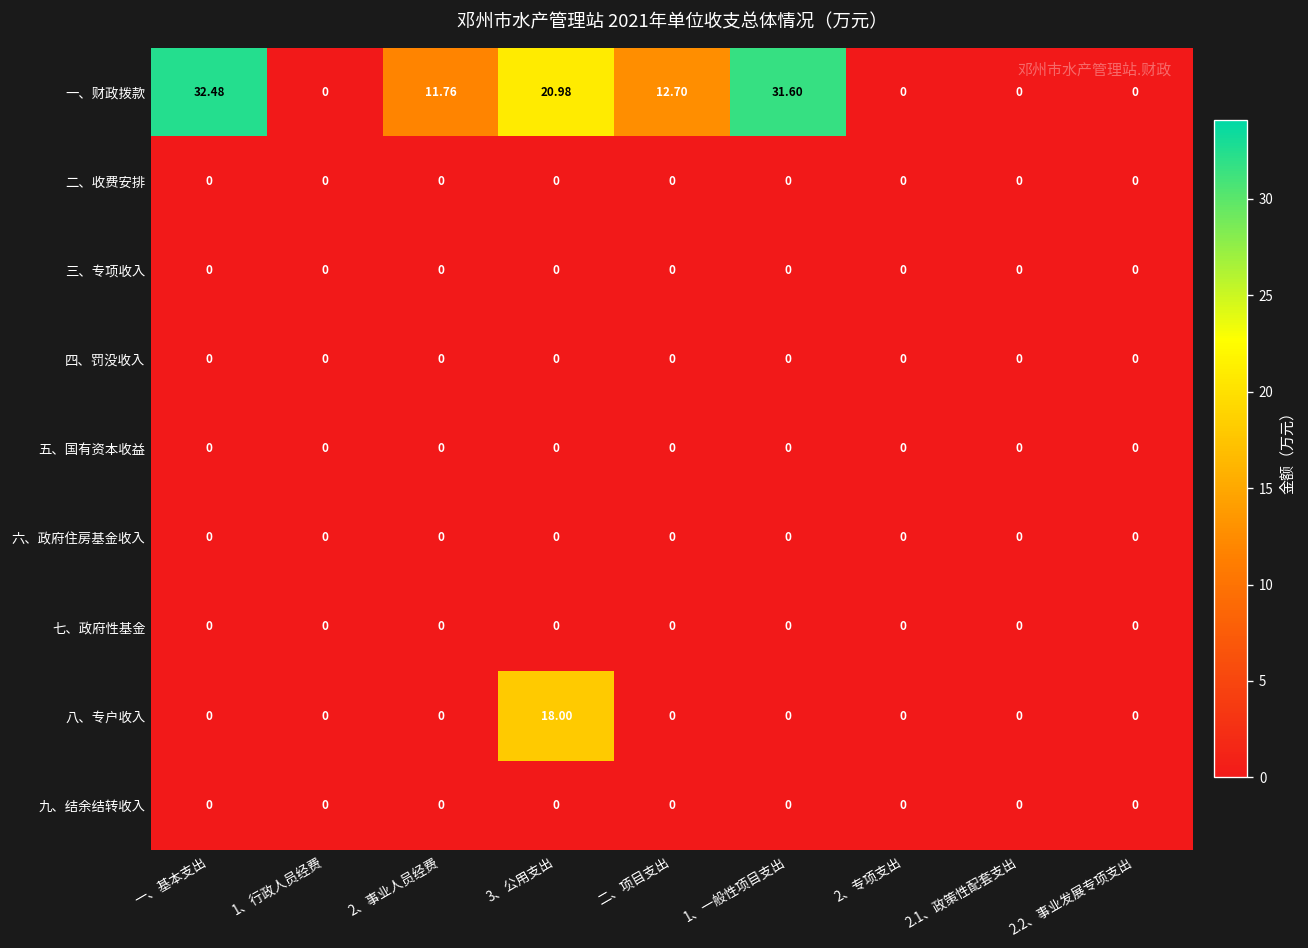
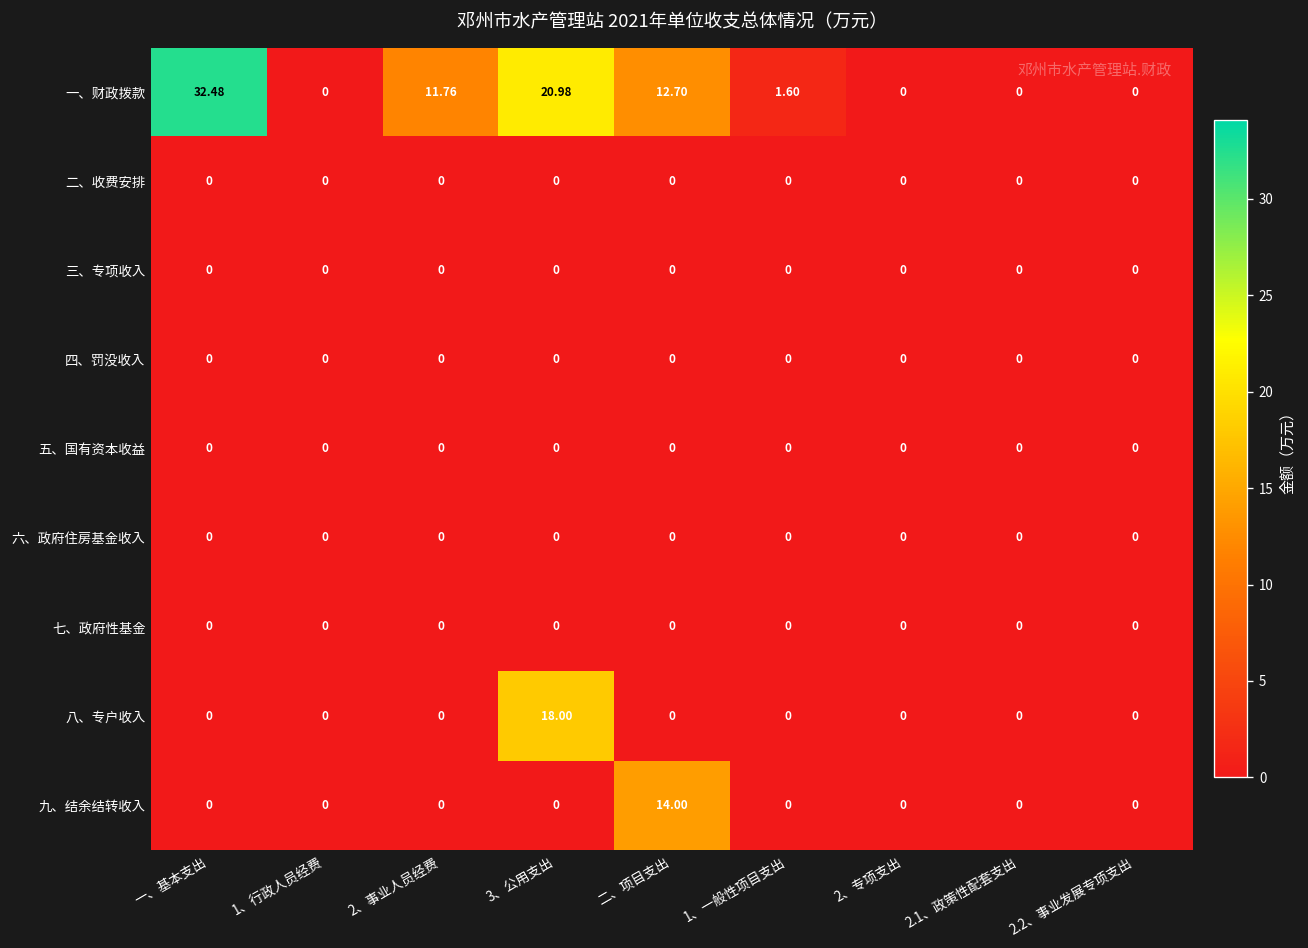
一、财政拨款, 1、一般性项目支出: 31.60 -> 1.60
九、结余结转收入, 二、项目支出: 0 -> 14.00
